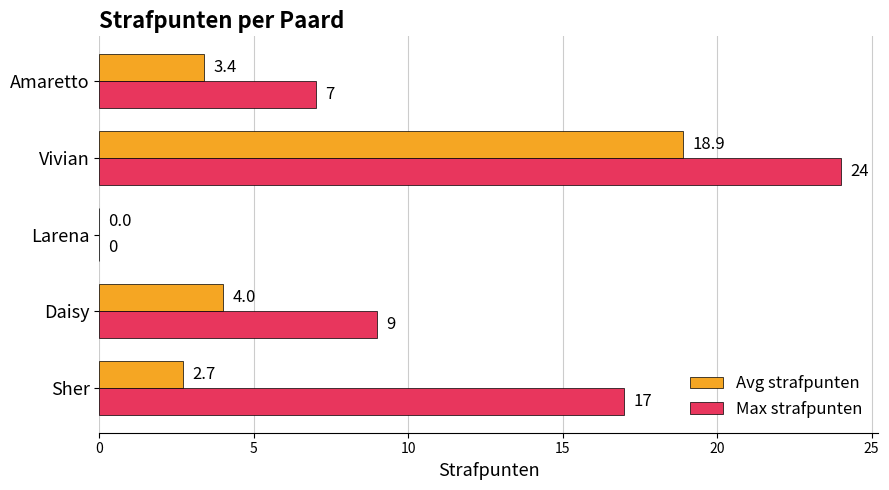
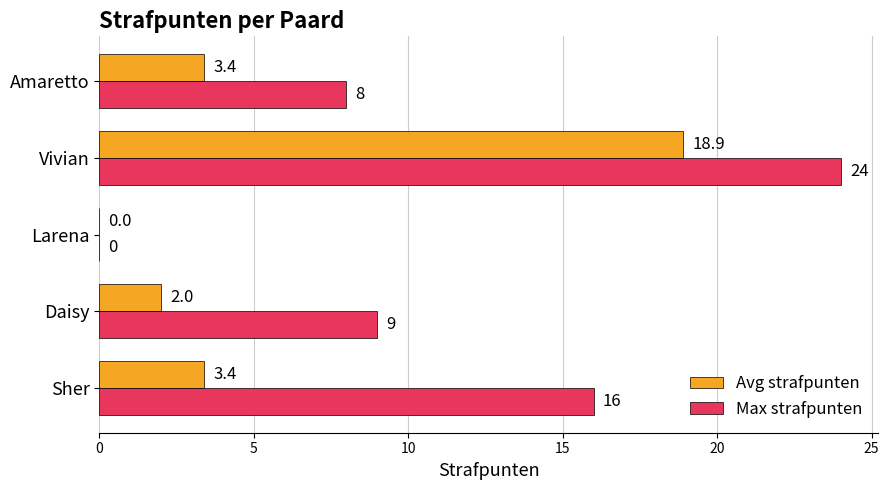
Max strafpunten, Amaretto: 7 -> 8
Avg strafpunten, Daisy: 4.0 -> 2.0
Avg strafpunten, Sher: 2.7 -> 3.4
Max strafpunten, Sher: 17 -> 16
